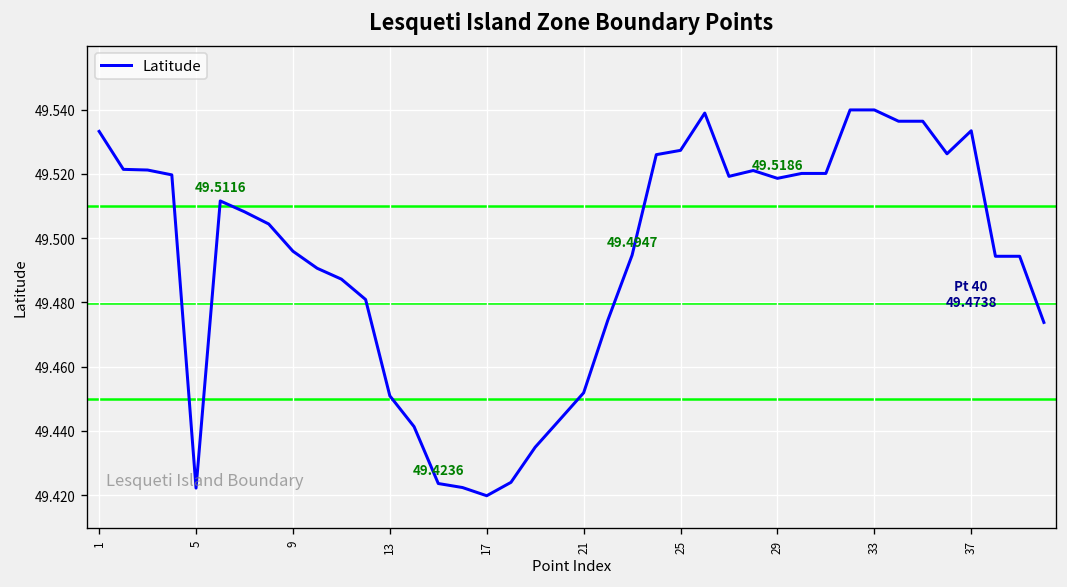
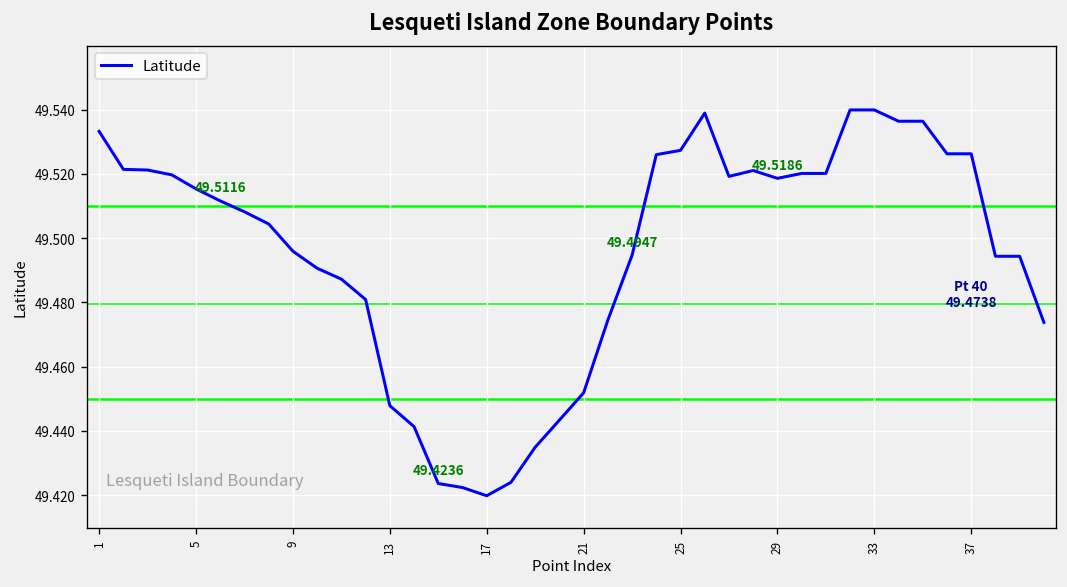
5: 49.422 -> 49.515
13: 49.451 -> 49.448
37: 49.533 -> 49.526
